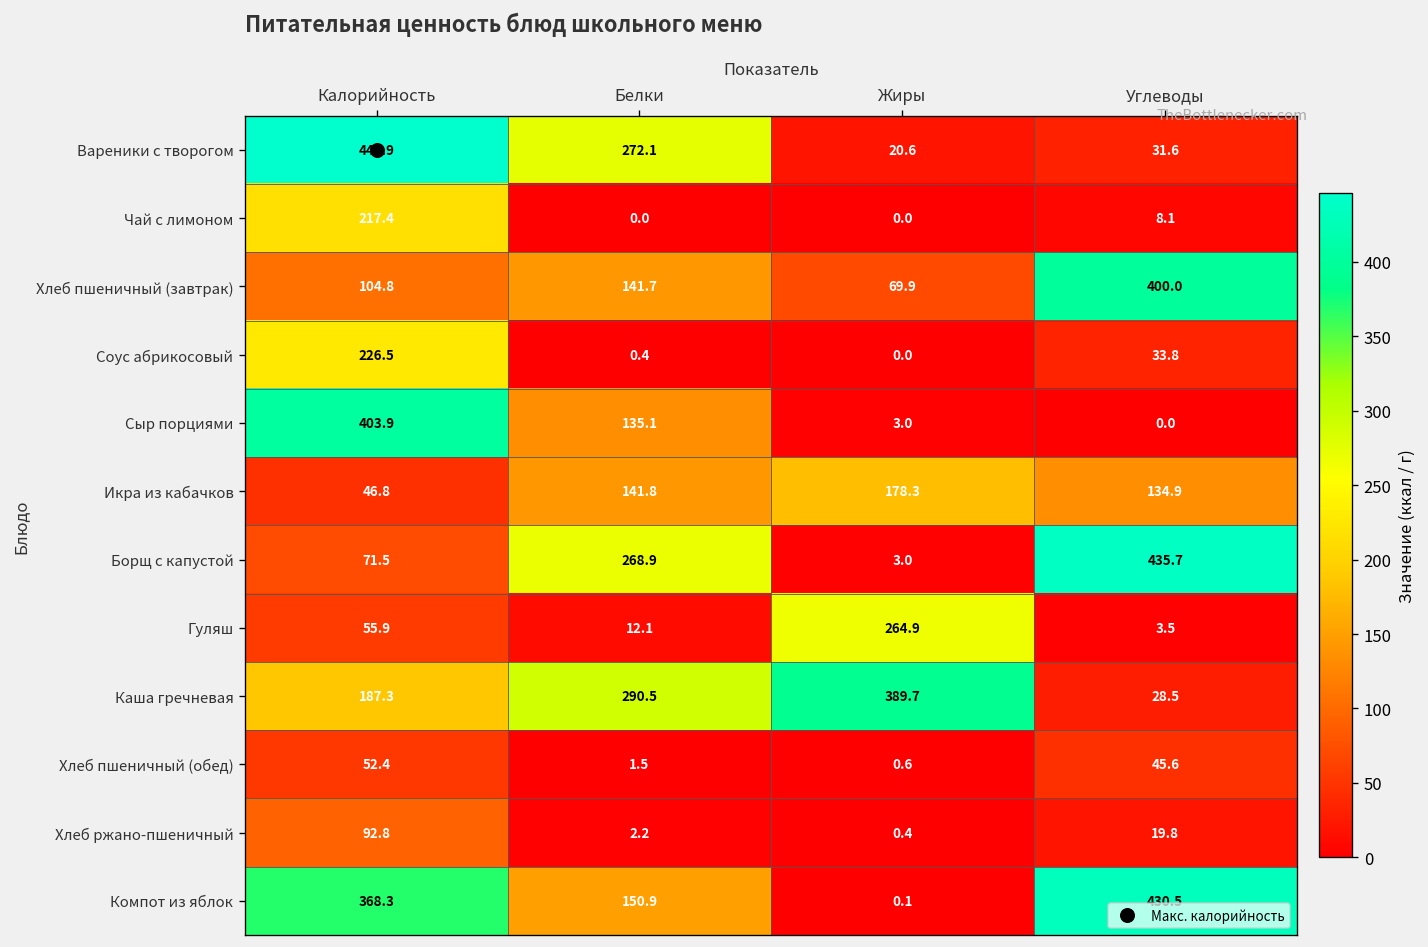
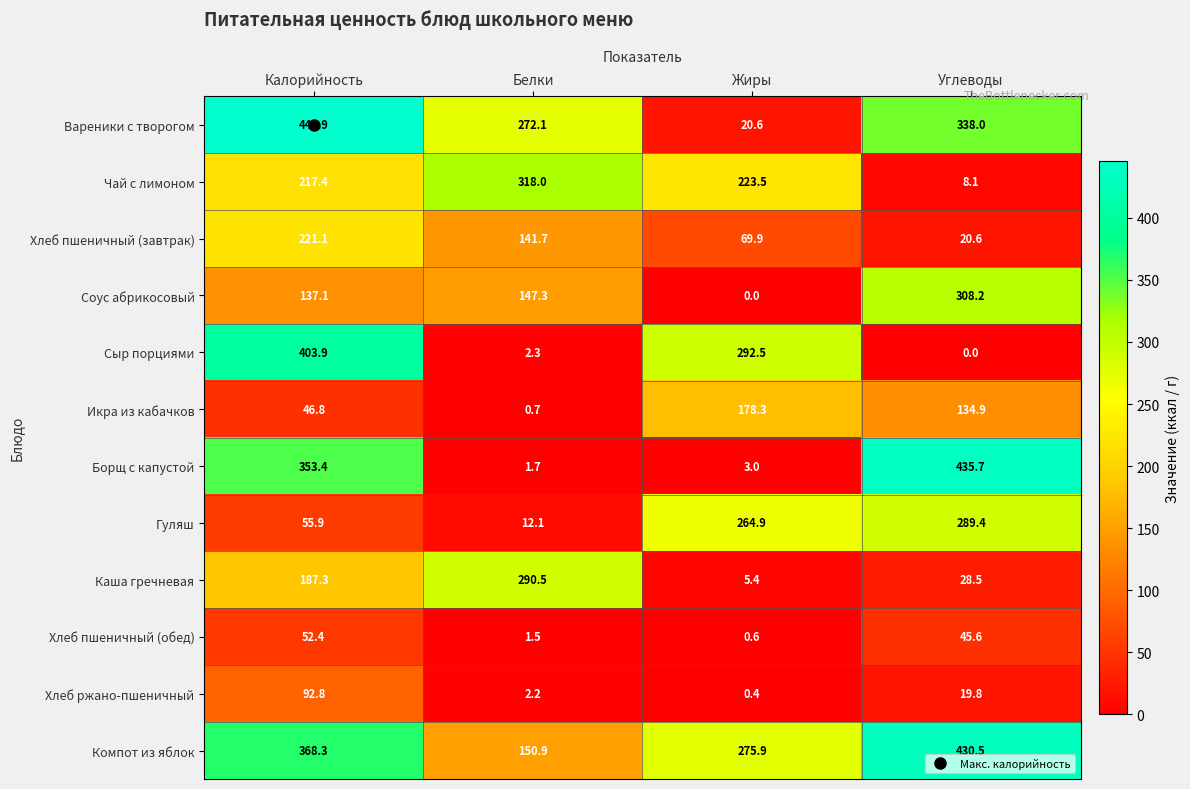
Вареники с творогом, Углеводы: 31.6 -> 338.0
Чай с лимоном, Белки: 0.0 -> 318.0
Чай с лимоном, Жиры: 0.0 -> 223.5
Хлеб пшеничный (завтрак), Калорийность: 104.8 -> 221.1
Хлеб пшеничный (завтрак), Углеводы: 400.0 -> 20.6
Соус абрикосовый, Калорийность: 226.5 -> 137.1
Соус абрикосовый, Белки: 0.4 -> 147.3
Соус абрикосовый, Углеводы: 33.8 -> 308.2
Сыр порциями, Белки: 135.1 -> 2.3
Сыр порциями, Жиры: 3.0 -> 292.5
Икра из кабачков, Белки: 141.8 -> 0.7
Борщ с капустой, Калорийность: 71.5 -> 353.4
Борщ с капустой, Белки: 268.9 -> 1.7
Гуляш, Углеводы: 3.5 -> 289.4
Каша гречневая, Жиры: 389.7 -> 5.4
Компот из яблок, Жиры: 0.1 -> 275.9
